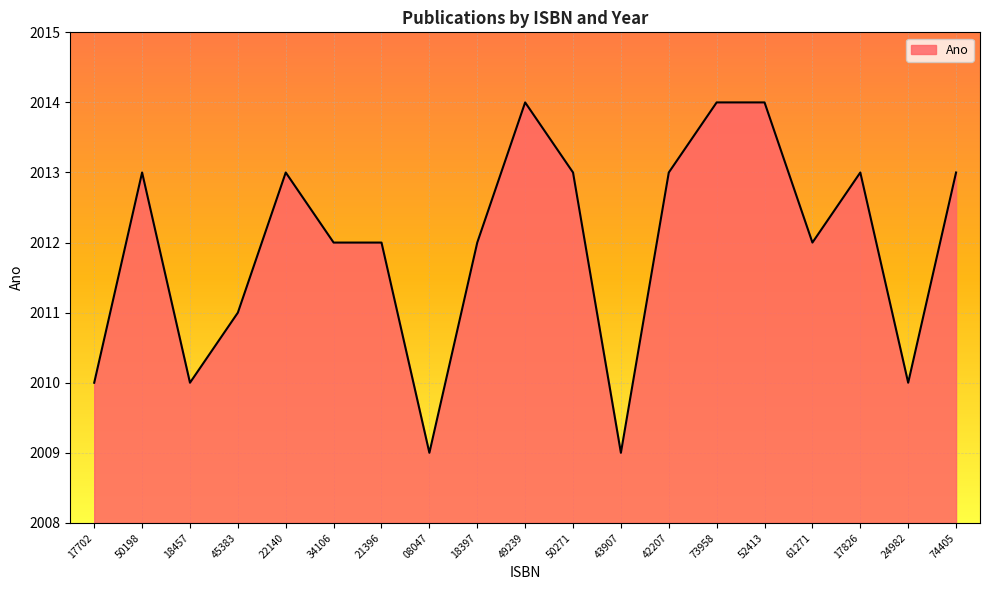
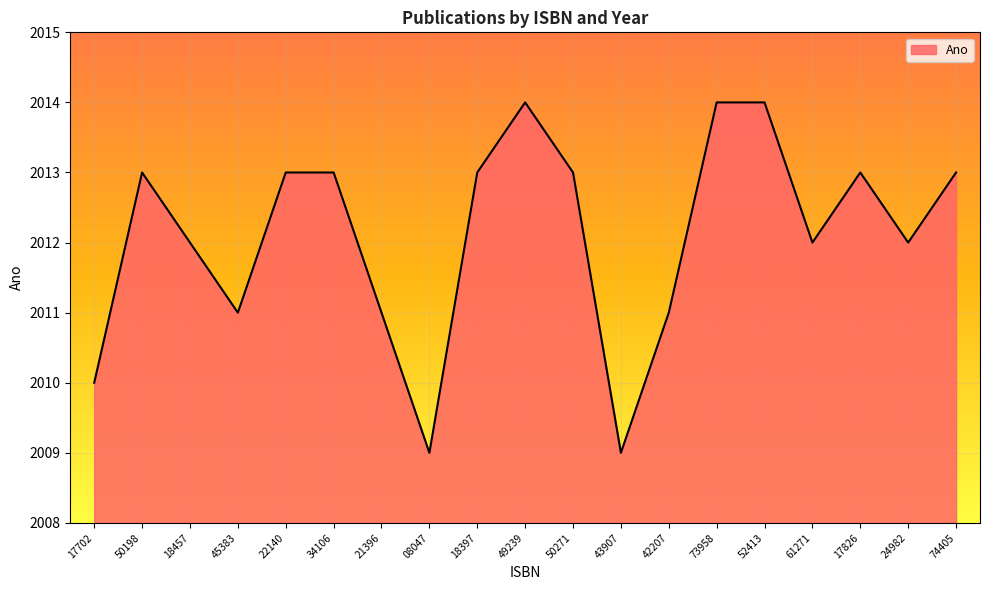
18457: 2010 -> 2012
34106: 2012 -> 2013
21396: 2012 -> 2011
18397: 2012 -> 2013
42207: 2013 -> 2011
24982: 2010 -> 2012
